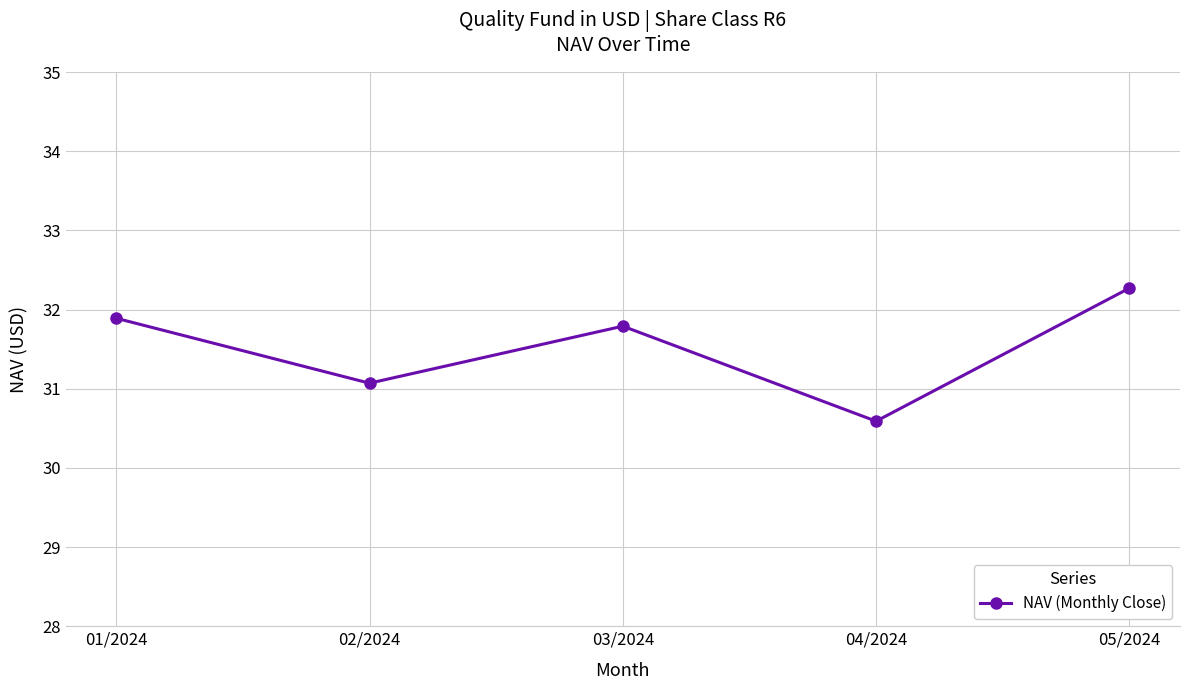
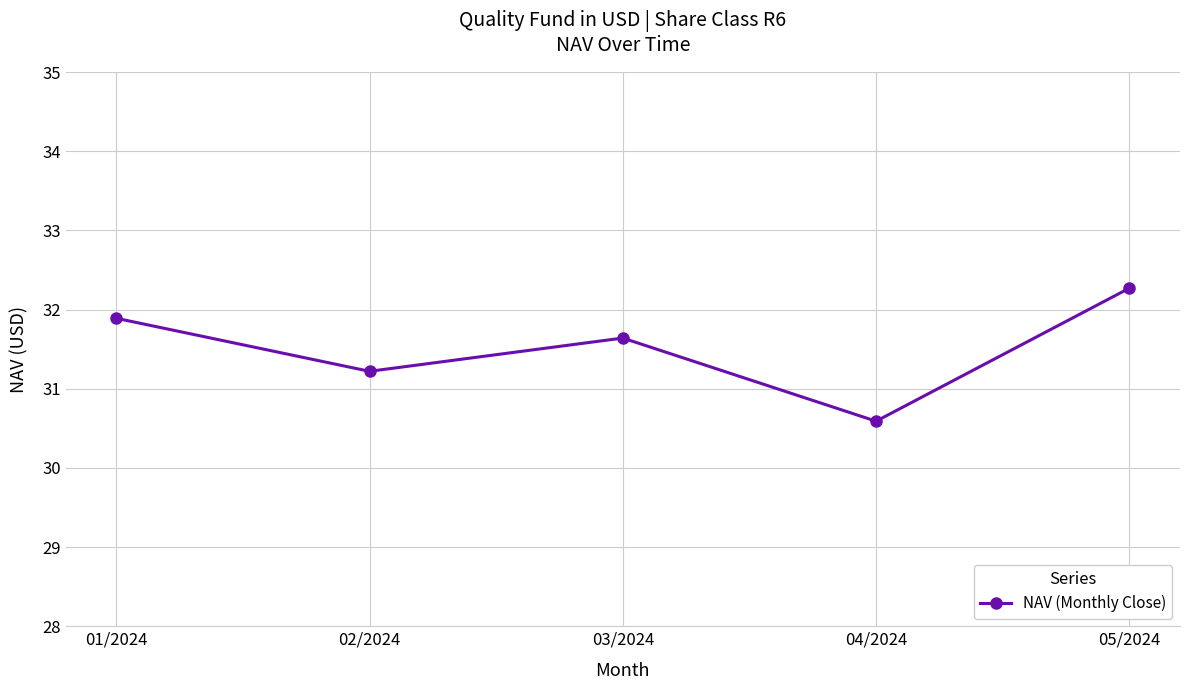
02/2024: 31.1 -> 31.2
03/2024: 31.8 -> 31.6
